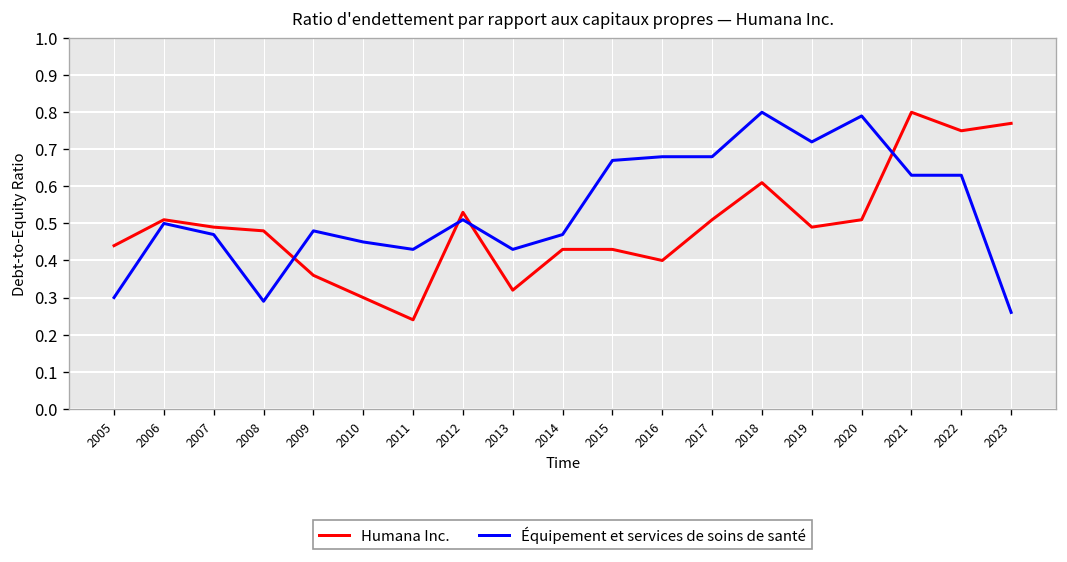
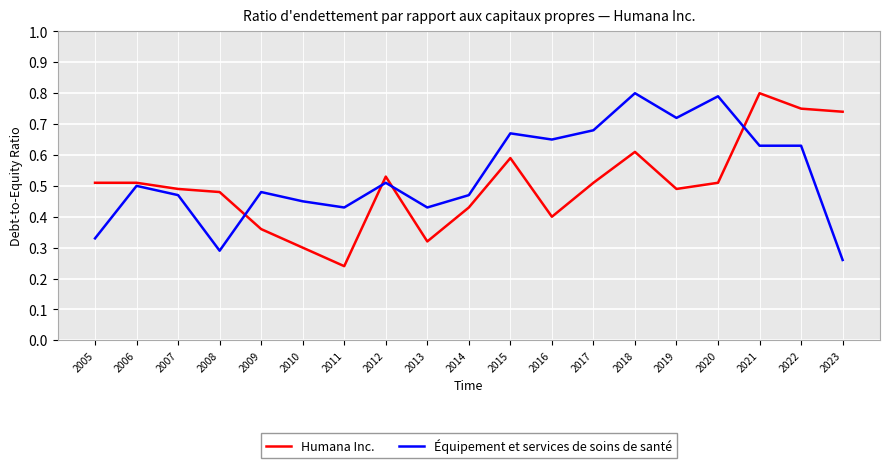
Humana Inc., 2005: 0.44 -> 0.51
Équipement et services de soins de santé, 2005: 0.30 -> 0.33
Humana Inc., 2015: 0.43 -> 0.59
Équipement et services de soins de santé, 2016: 0.68 -> 0.65
Humana Inc., 2023: 0.77 -> 0.74
